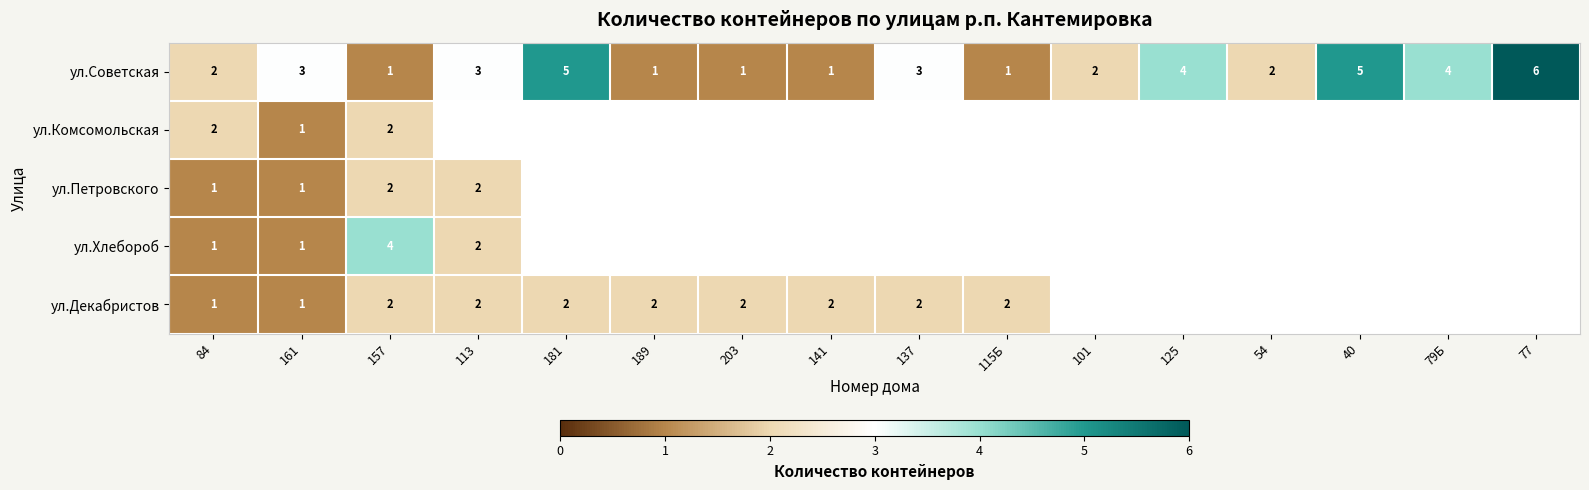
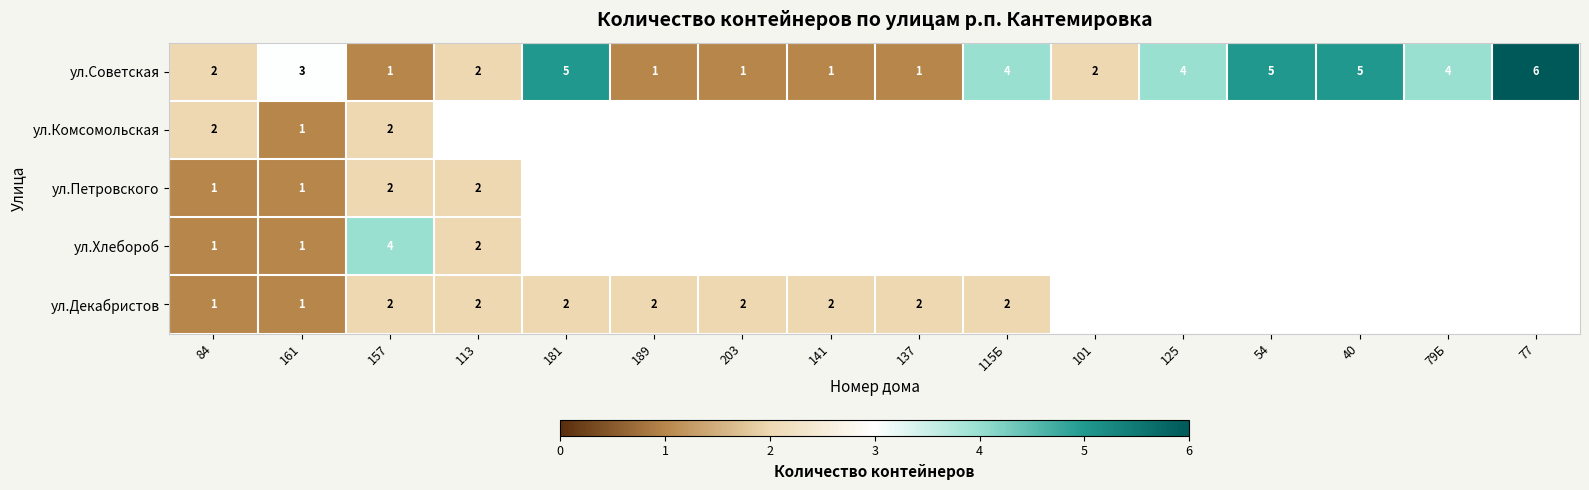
ул.Советская, 113: 3 -> 2
ул.Советская, 137: 3 -> 1
ул.Советская, 115Б: 1 -> 4
ул.Советская, 54: 2 -> 5
